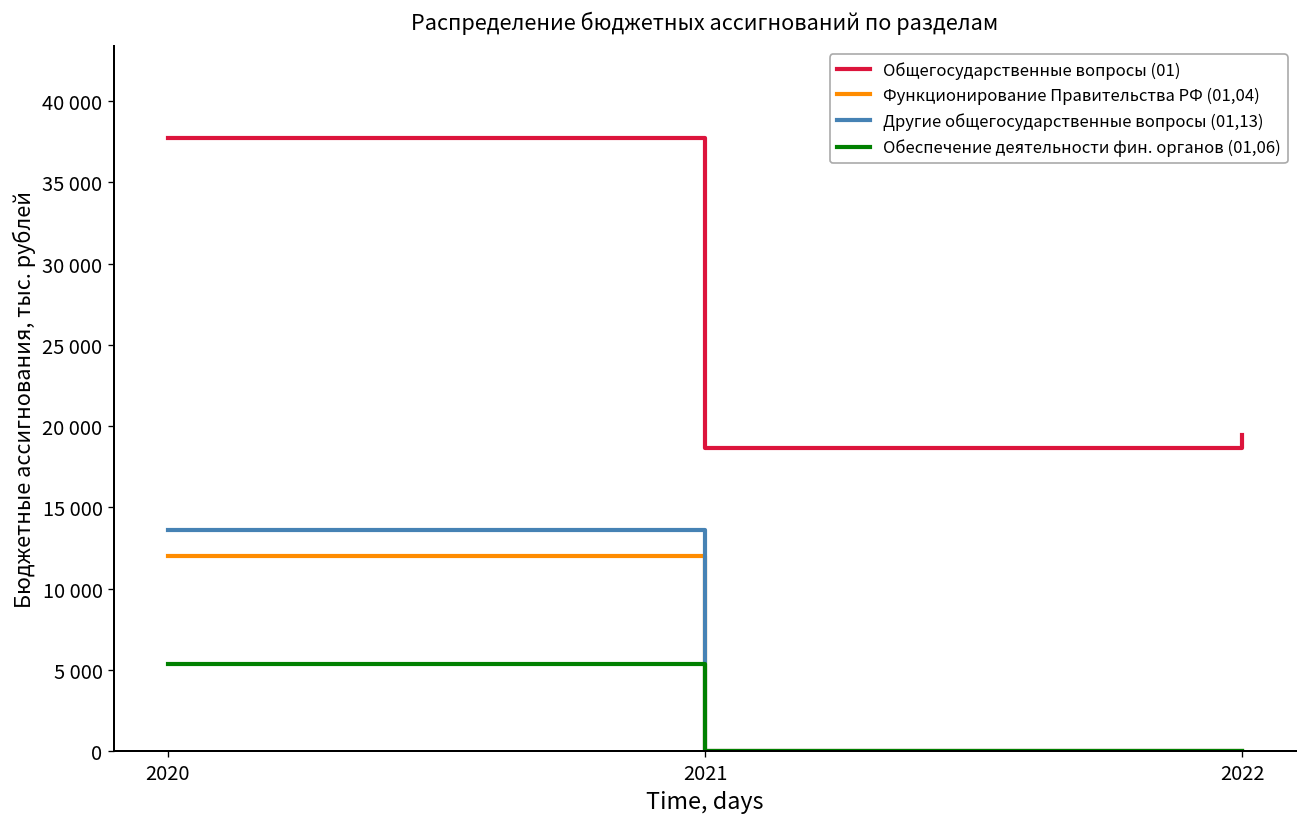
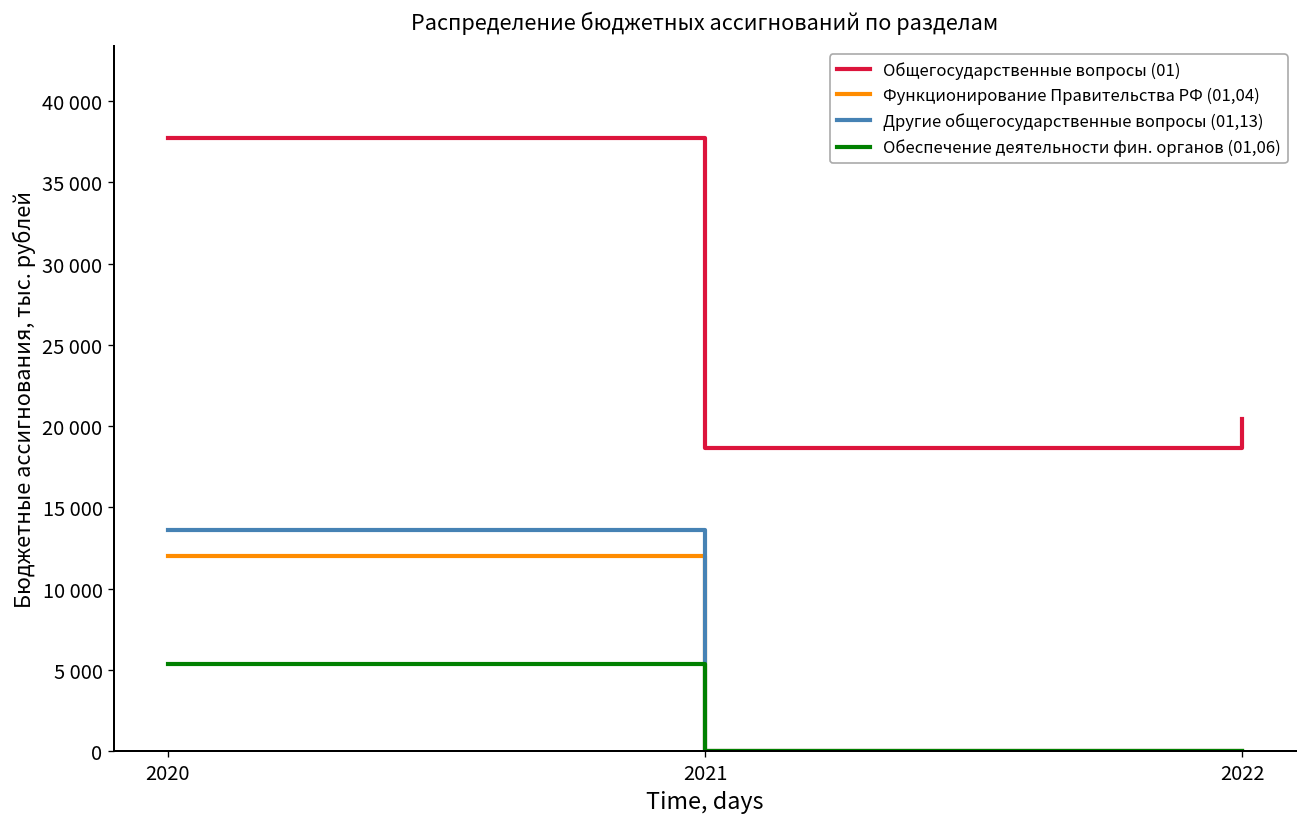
Общегосударственные вопросы (01), 2022: 19500 -> 20500
